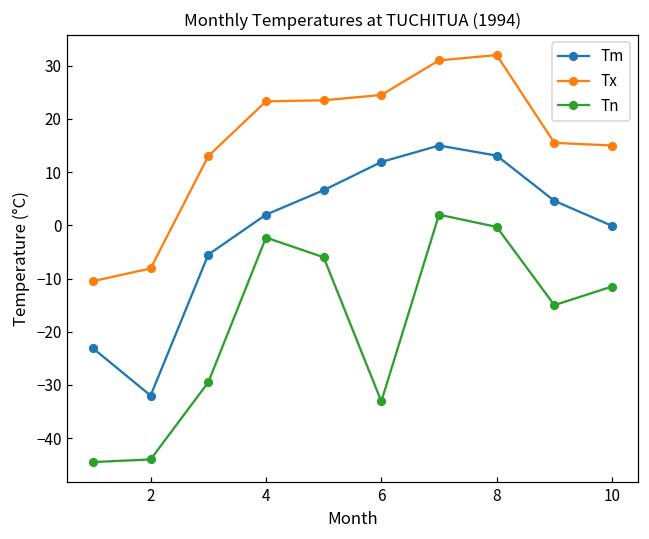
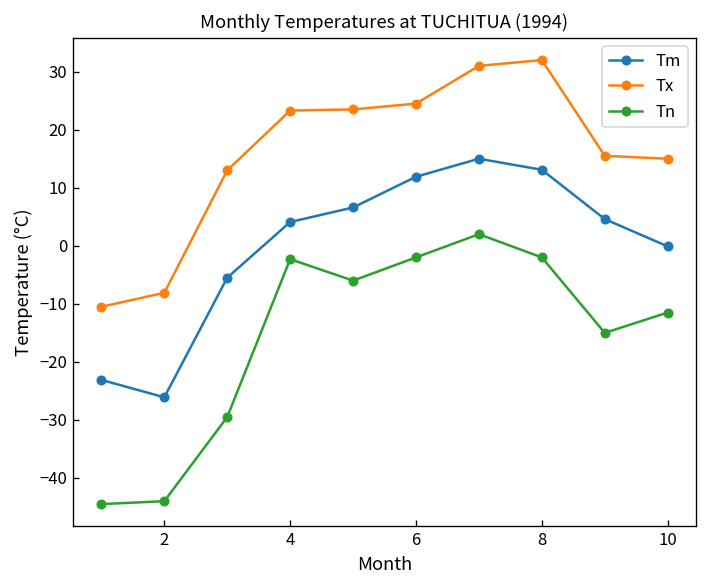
Tm, 2: -32 -> -26
Tm, 4: 2 -> 4
Tn, 6: -33 -> -2
Tn, 8: 0 -> -2
